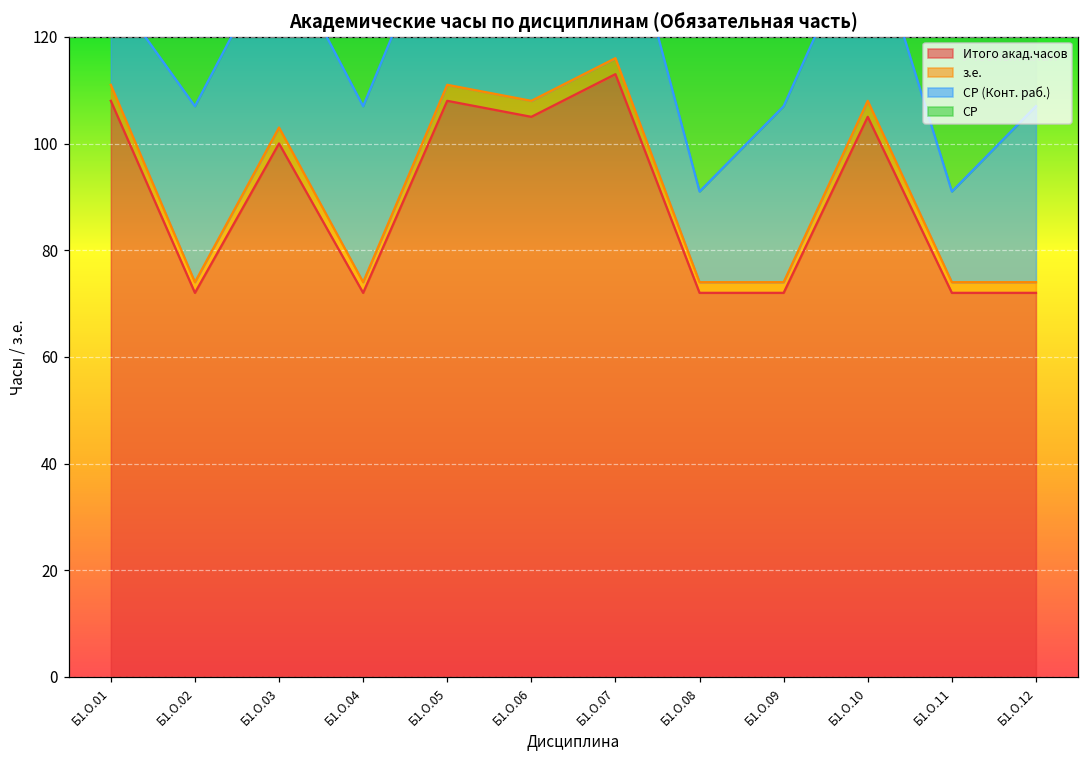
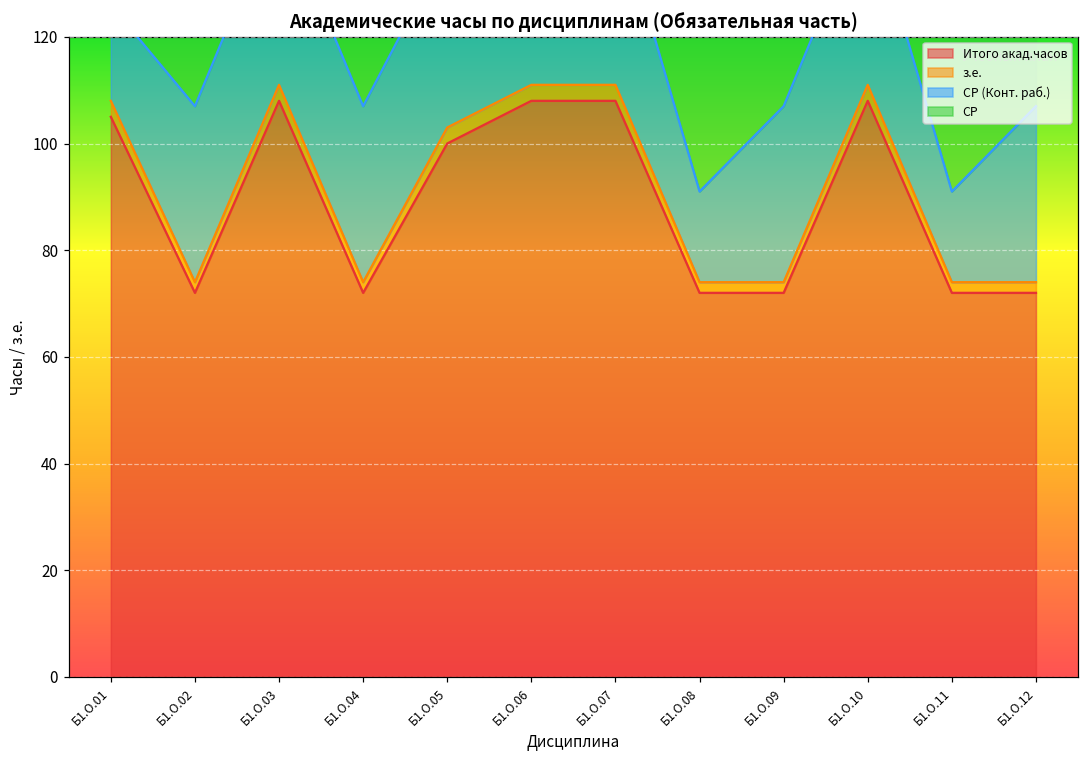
Итого акад.часов, Б1.О.01: 108 -> 105
Итого акад.часов, Б1.О.03: 100 -> 108
Итого акад.часов, Б1.О.05: 108 -> 100
Итого акад.часов, Б1.О.06: 105 -> 108
Итого акад.часов, Б1.О.07: 113 -> 108
Итого акад.часов, Б1.О.10: 105 -> 108
